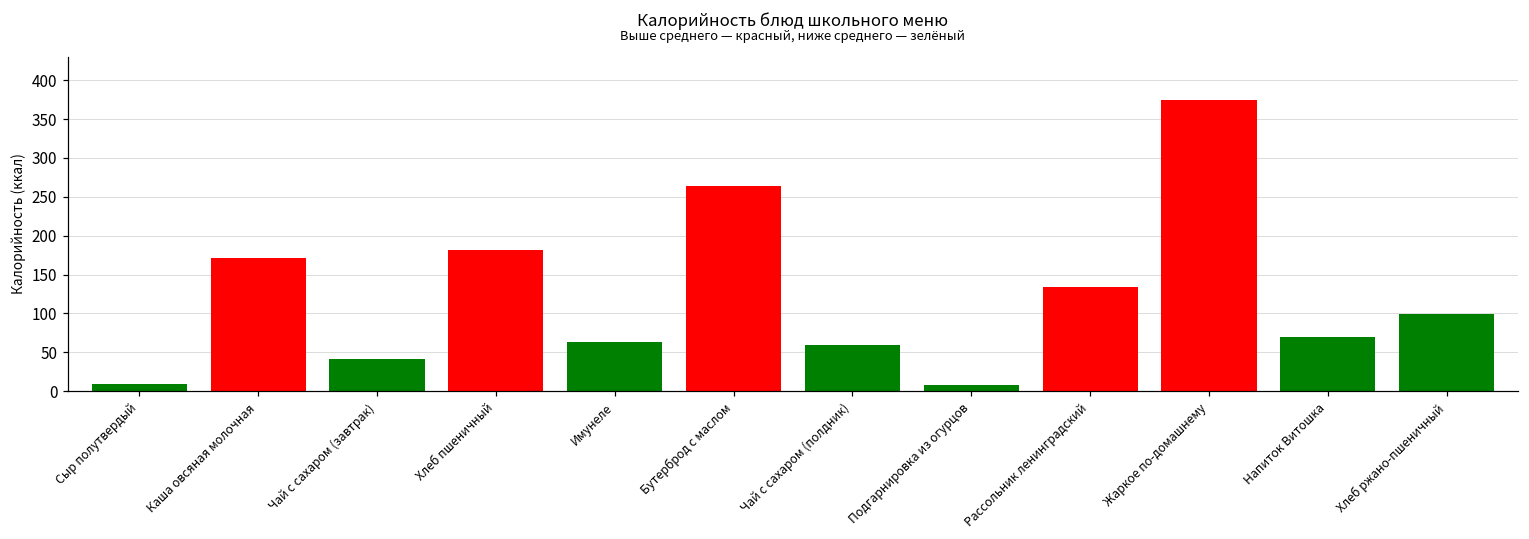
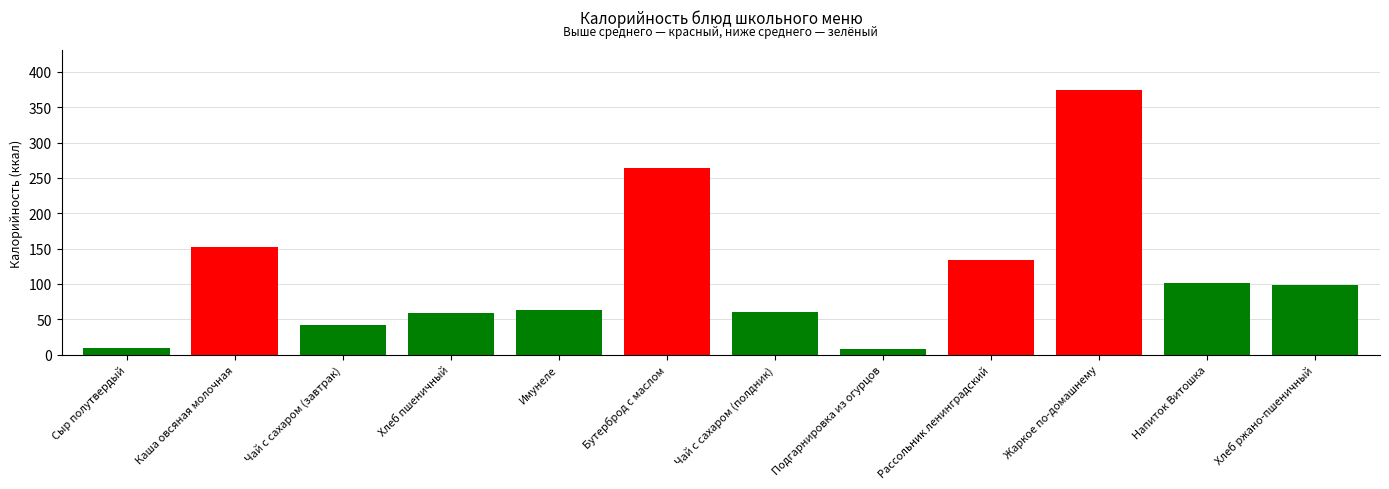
Каша овсяная молочная: 170 -> 150
Хлеб пшеничный: 180 -> 60
Напиток Витошка: 70 -> 100
